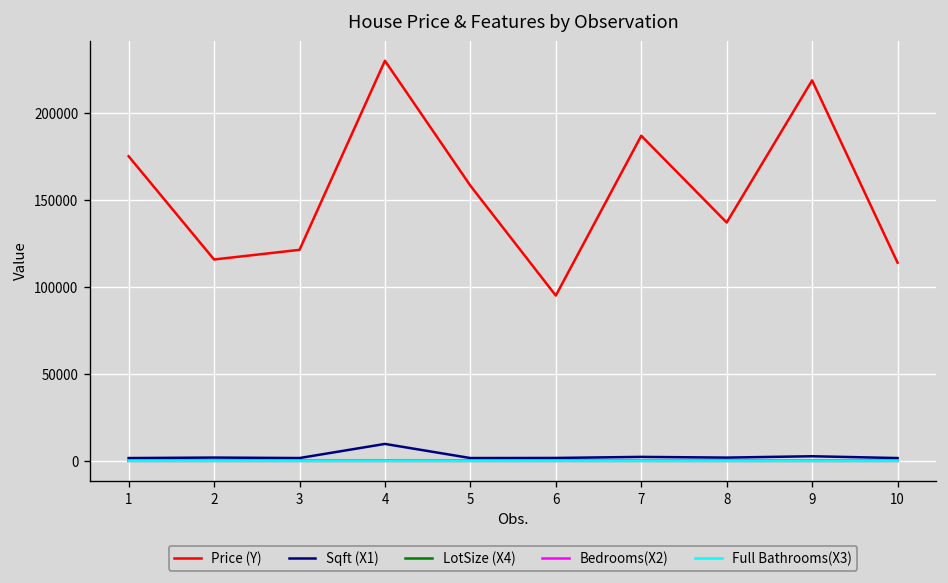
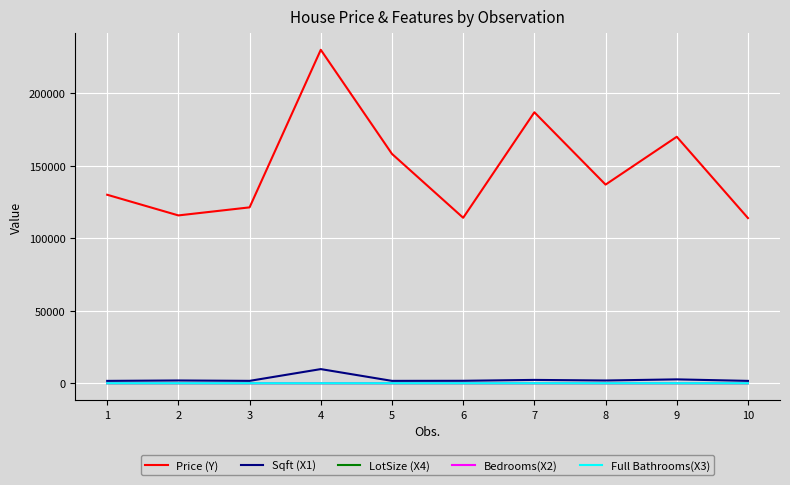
Price (Y), 1: 175000 -> 130000
Price (Y), 6: 95000 -> 114000
Price (Y), 9: 219000 -> 170000
